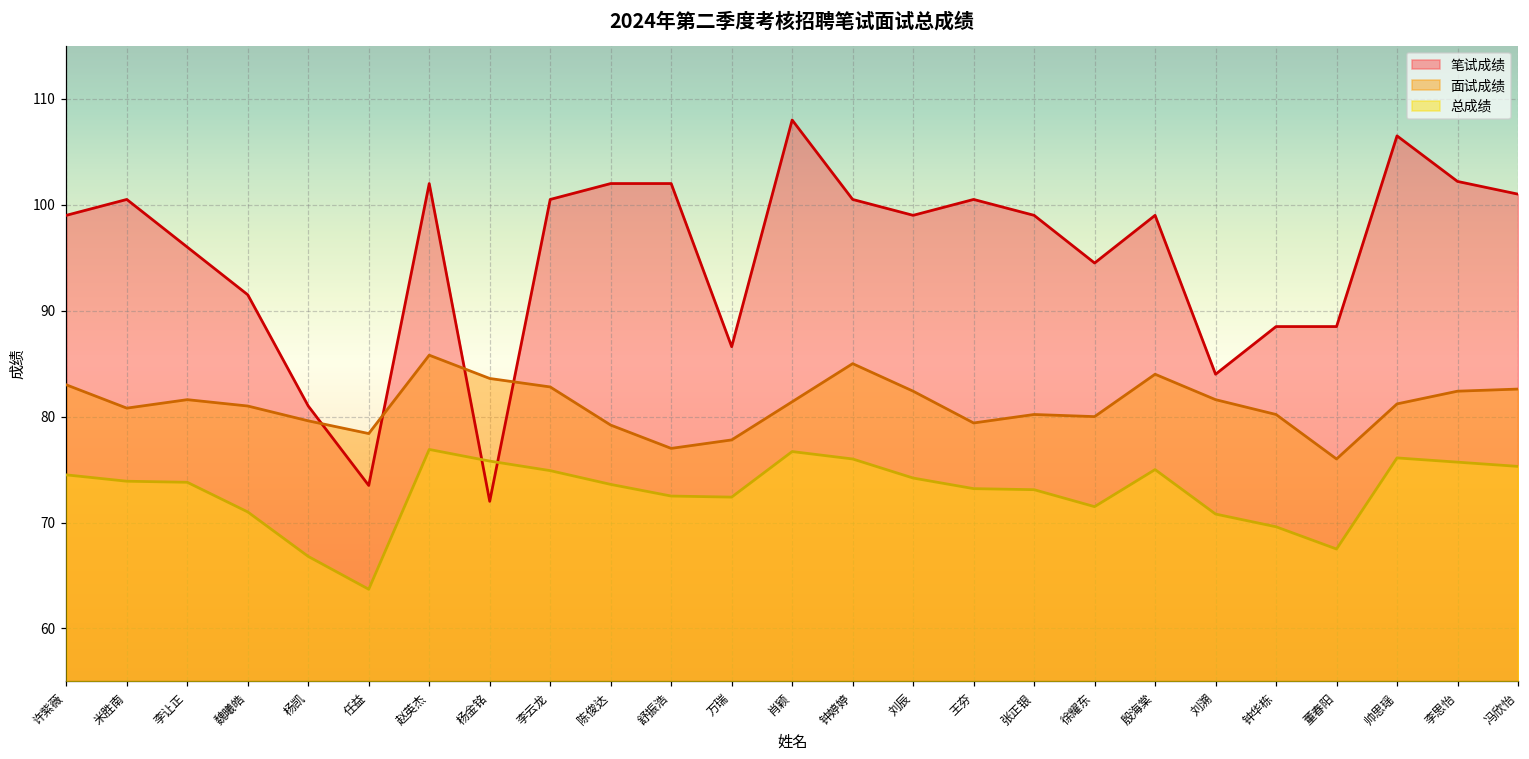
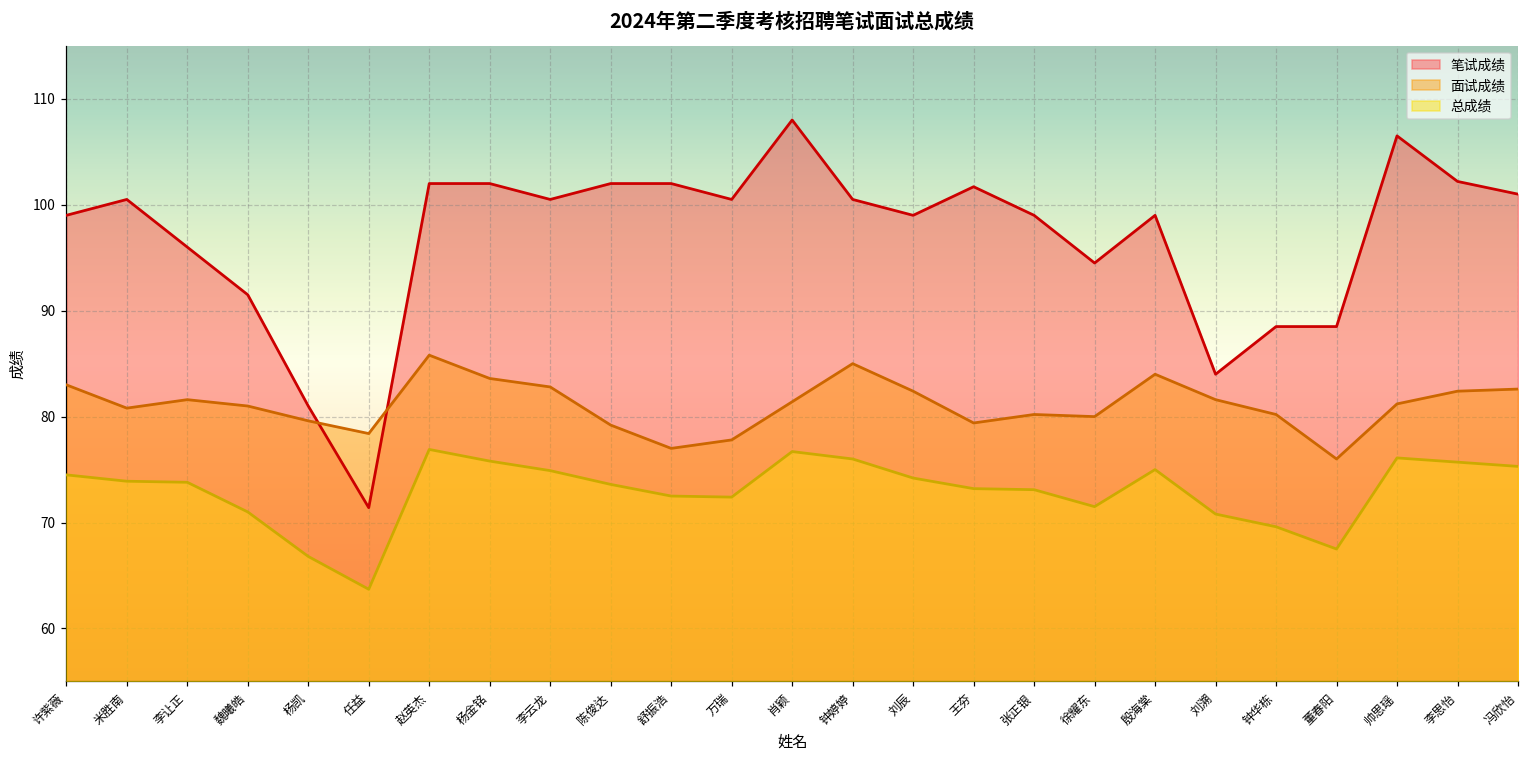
笔试成绩, 任益: 74 -> 71
笔试成绩, 杨金铭: 72 -> 102
笔试成绩, 万瑞: 87 -> 101
笔试成绩, 王夯: 101 -> 102
